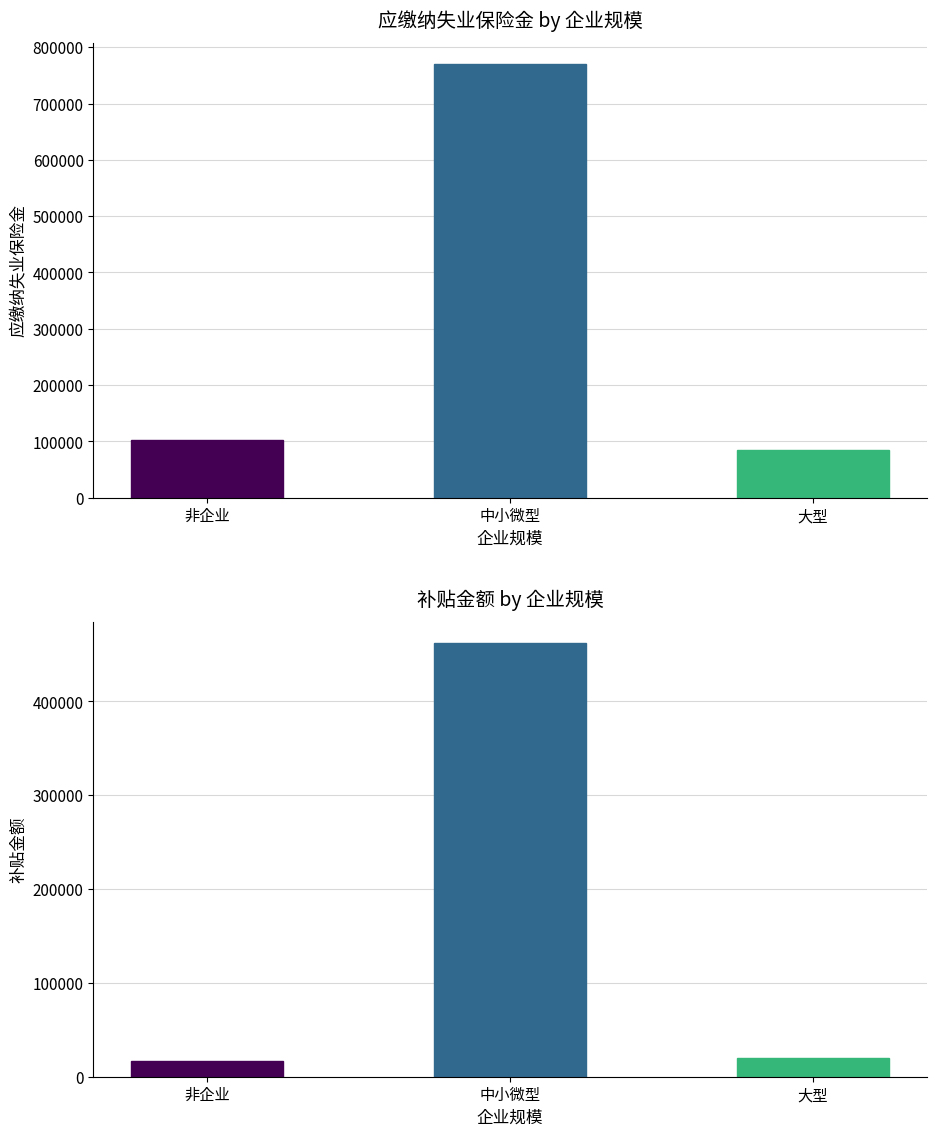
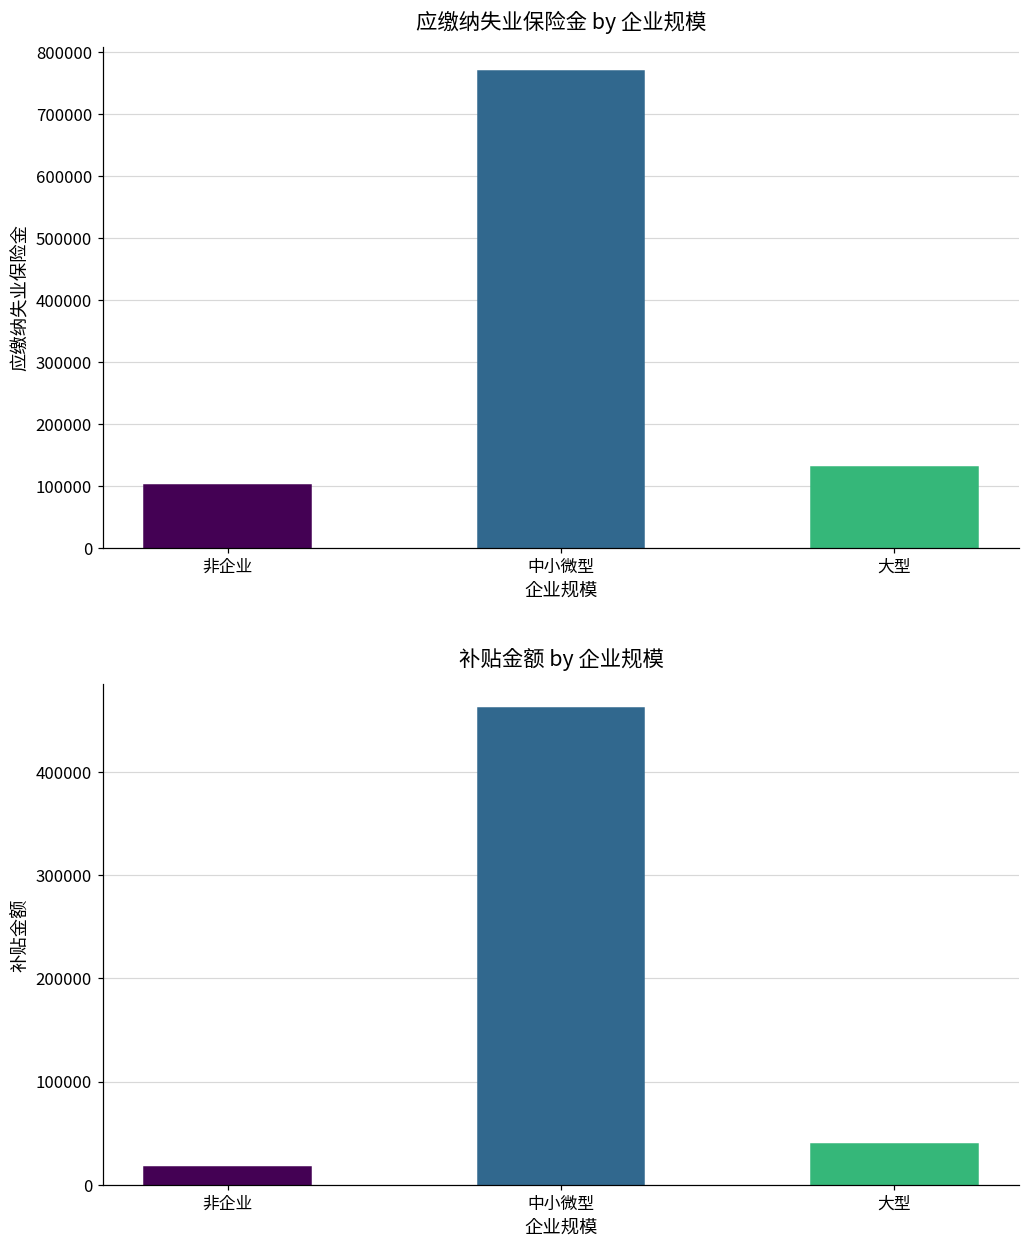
应缴纳失业保险金 by 企业规模, 大型: 90000 -> 130000
补贴金额 by 企业规模, 大型: 20000 -> 40000
